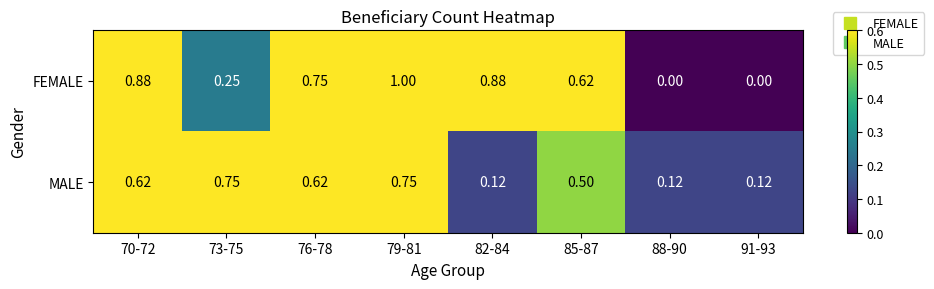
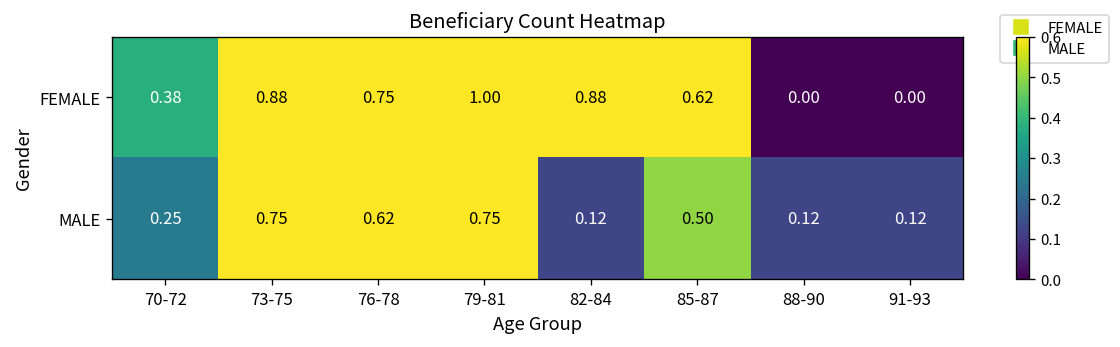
FEMALE, 70-72: 0.88 -> 0.38
FEMALE, 73-75: 0.25 -> 0.88
MALE, 70-72: 0.62 -> 0.25
